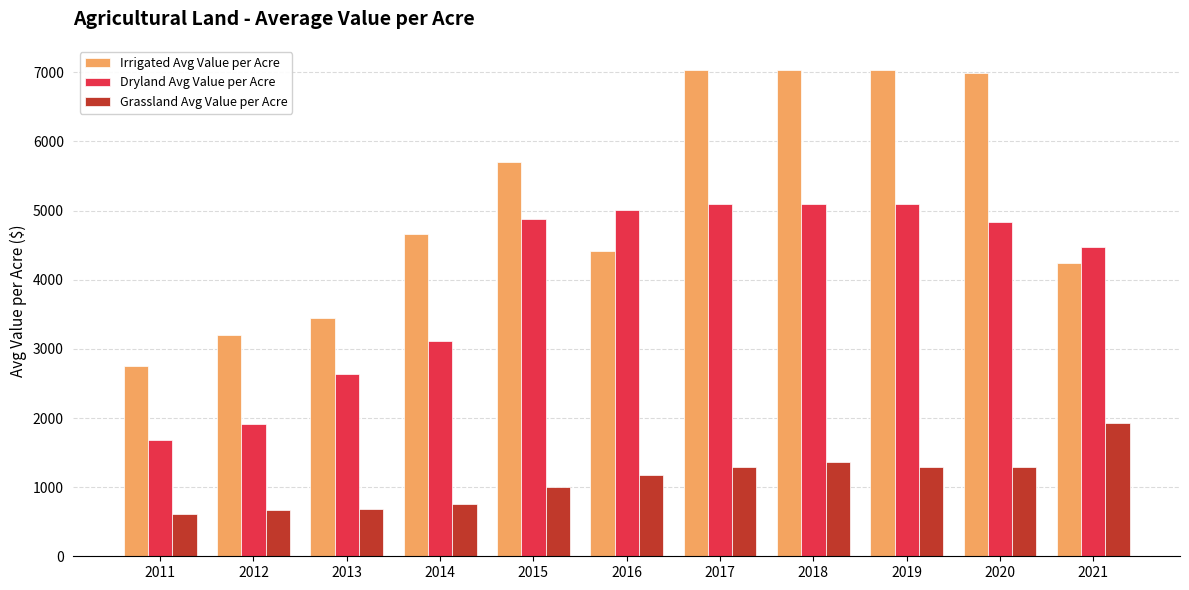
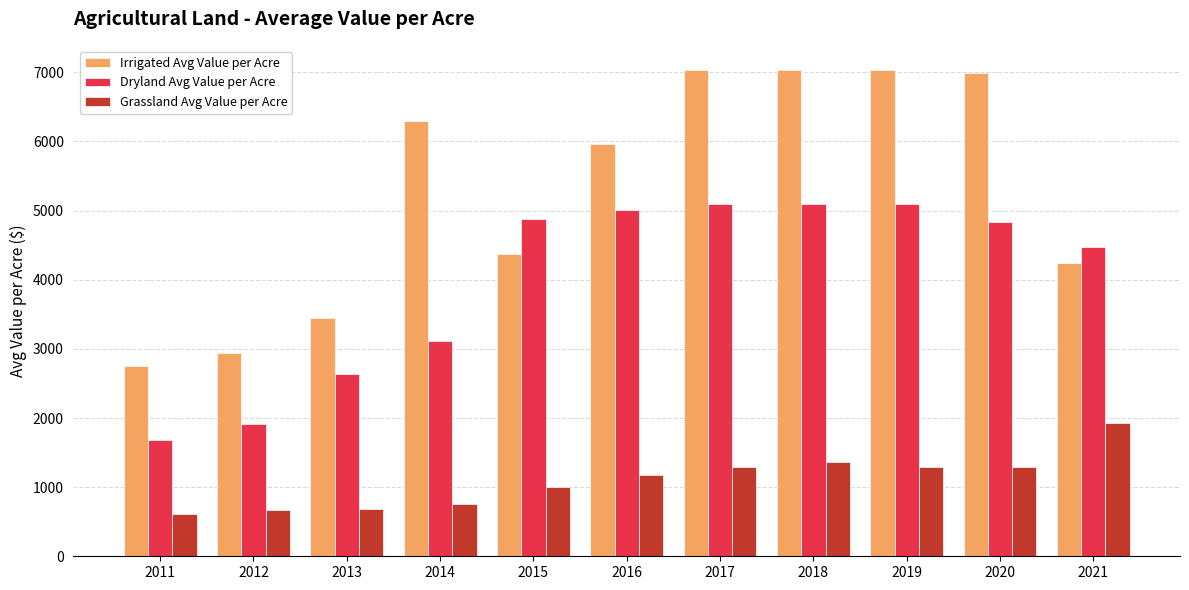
Irrigated Avg Value per Acre, 2012: 3200 -> 2900
Irrigated Avg Value per Acre, 2014: 4700 -> 6300
Irrigated Avg Value per Acre, 2015: 5700 -> 4400
Irrigated Avg Value per Acre, 2016: 4400 -> 6000
